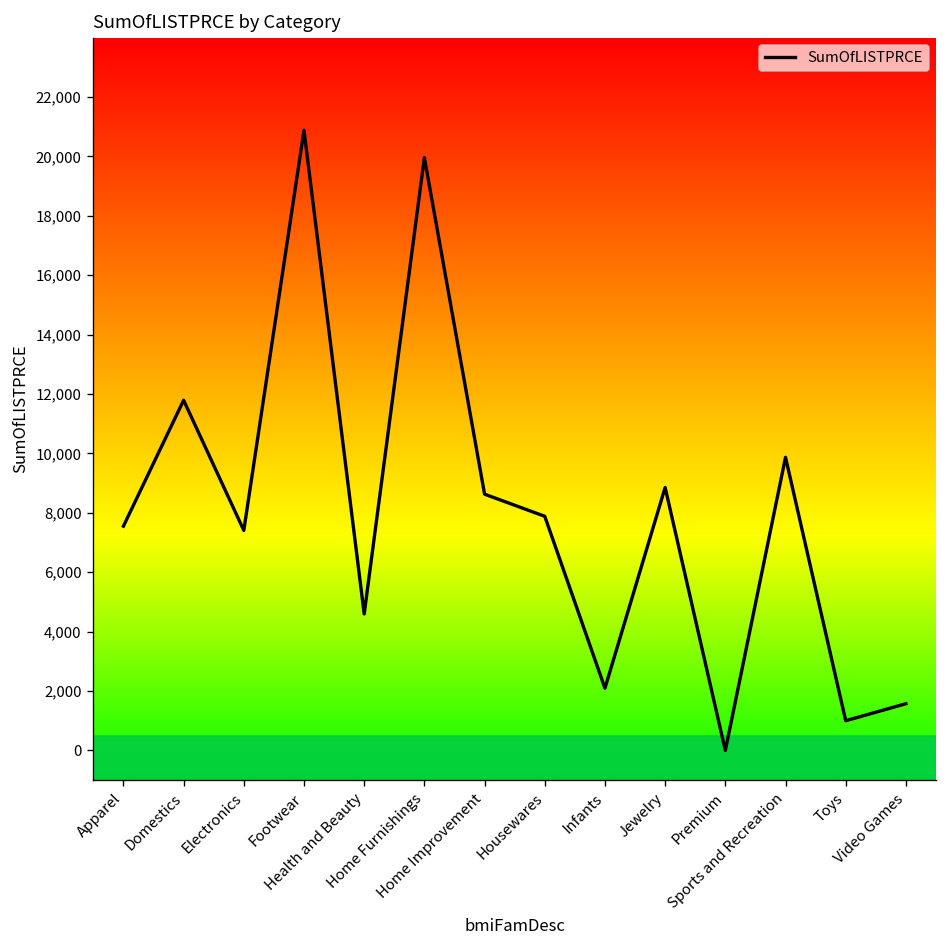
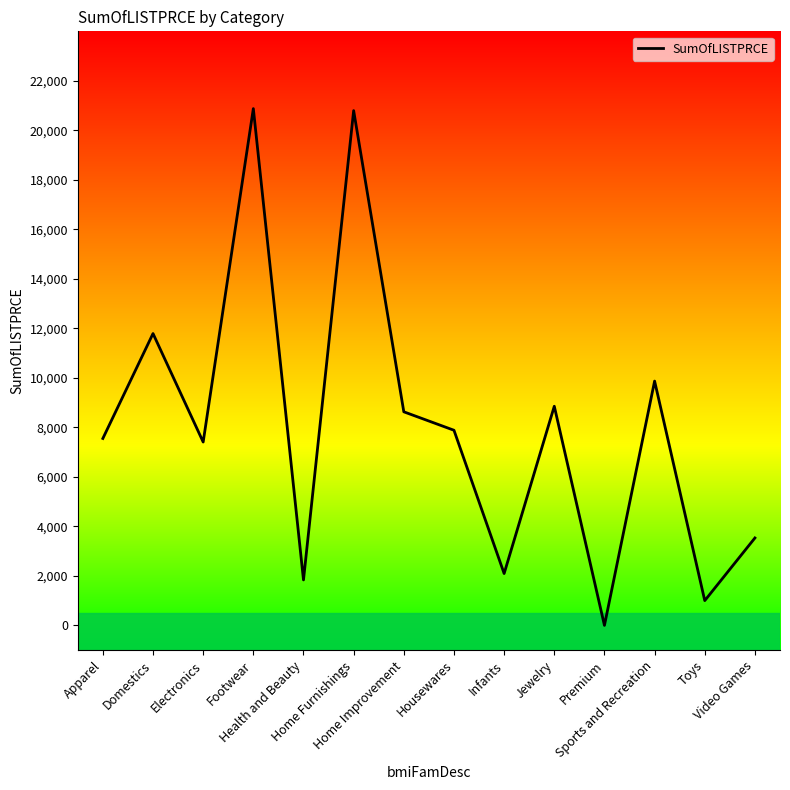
Health and Beauty: 4,600 -> 1,800
Home Furnishings: 20,000 -> 20,800
Video Games: 1,600 -> 3,500
